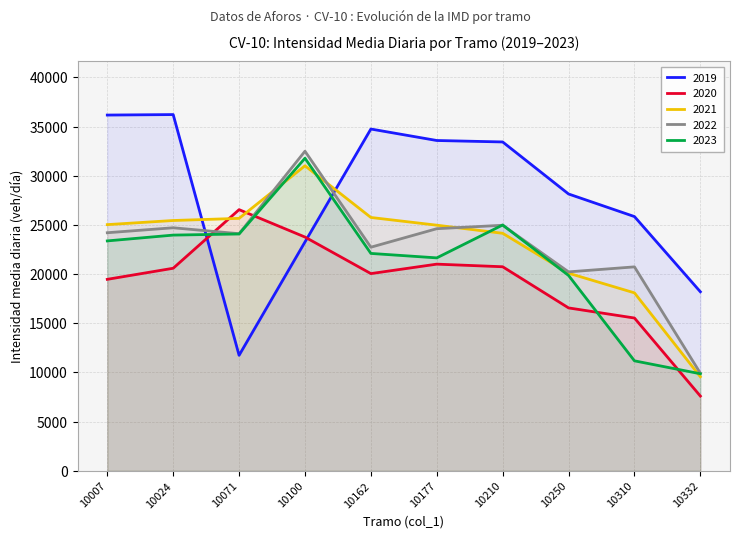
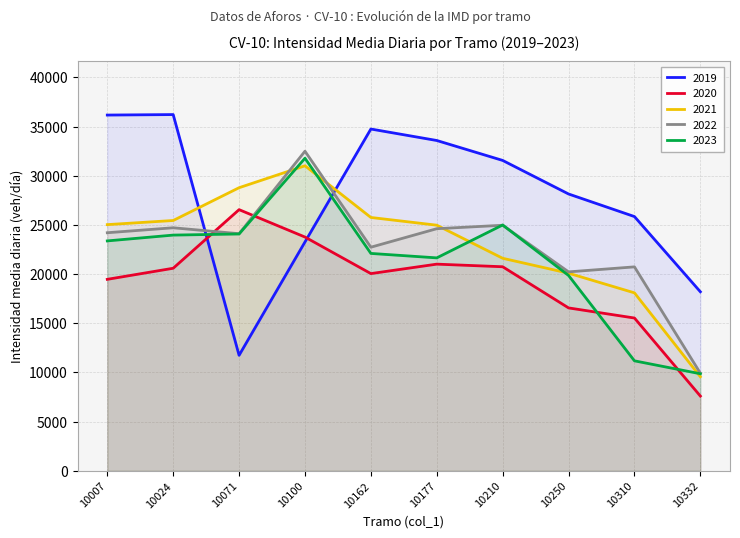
2021, 10071: 26000 -> 29000
2019, 10210: 33000 -> 32000
2021, 10210: 24000 -> 22000
